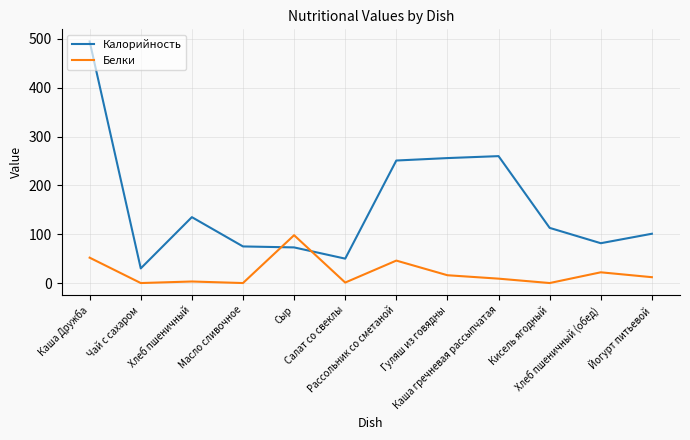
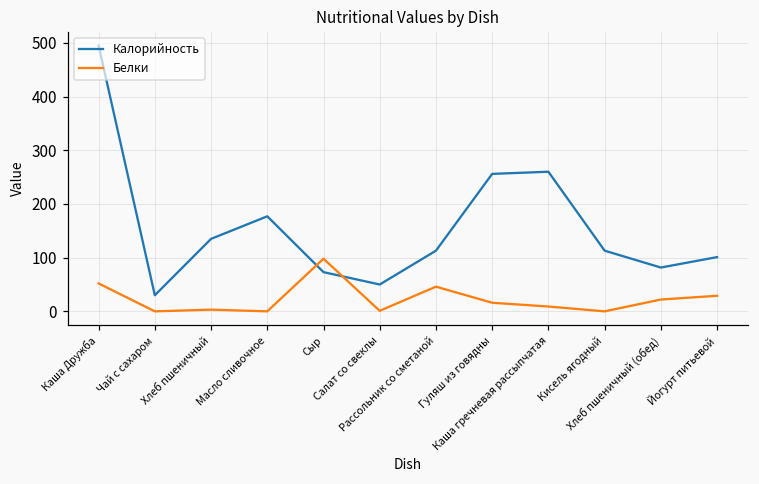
Калорийность, Масло сливочное: 80 -> 180
Калорийность, Рассольник со сметаной: 250 -> 110
Белки, Йогурт питьевой: 10 -> 30
